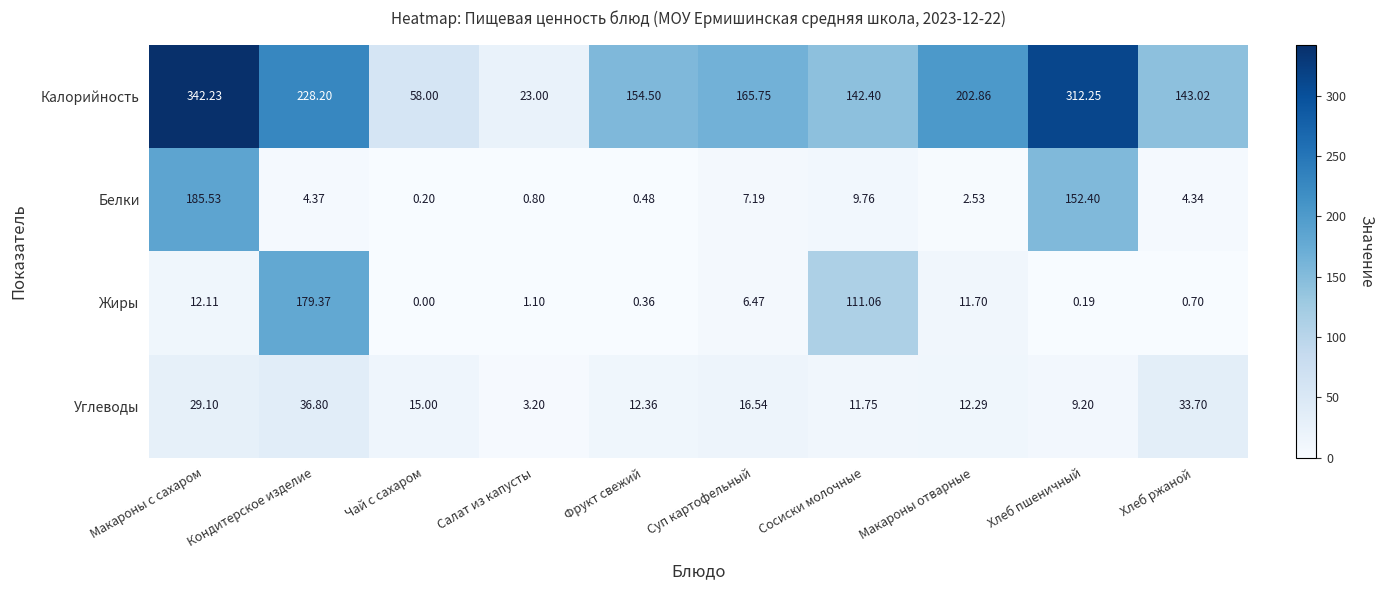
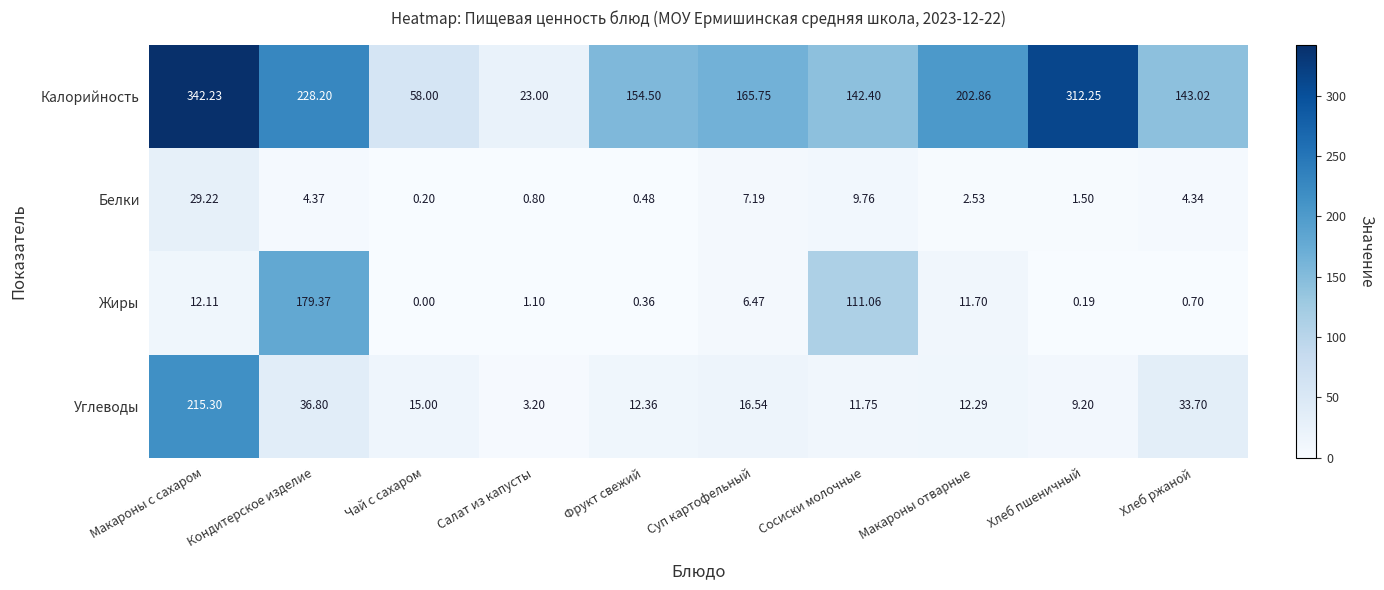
Белки, Макароны с сахаром: 185.53 -> 29.22
Белки, Хлеб пшеничный: 152.40 -> 1.50
Углеводы, Макароны с сахаром: 29.10 -> 215.30
